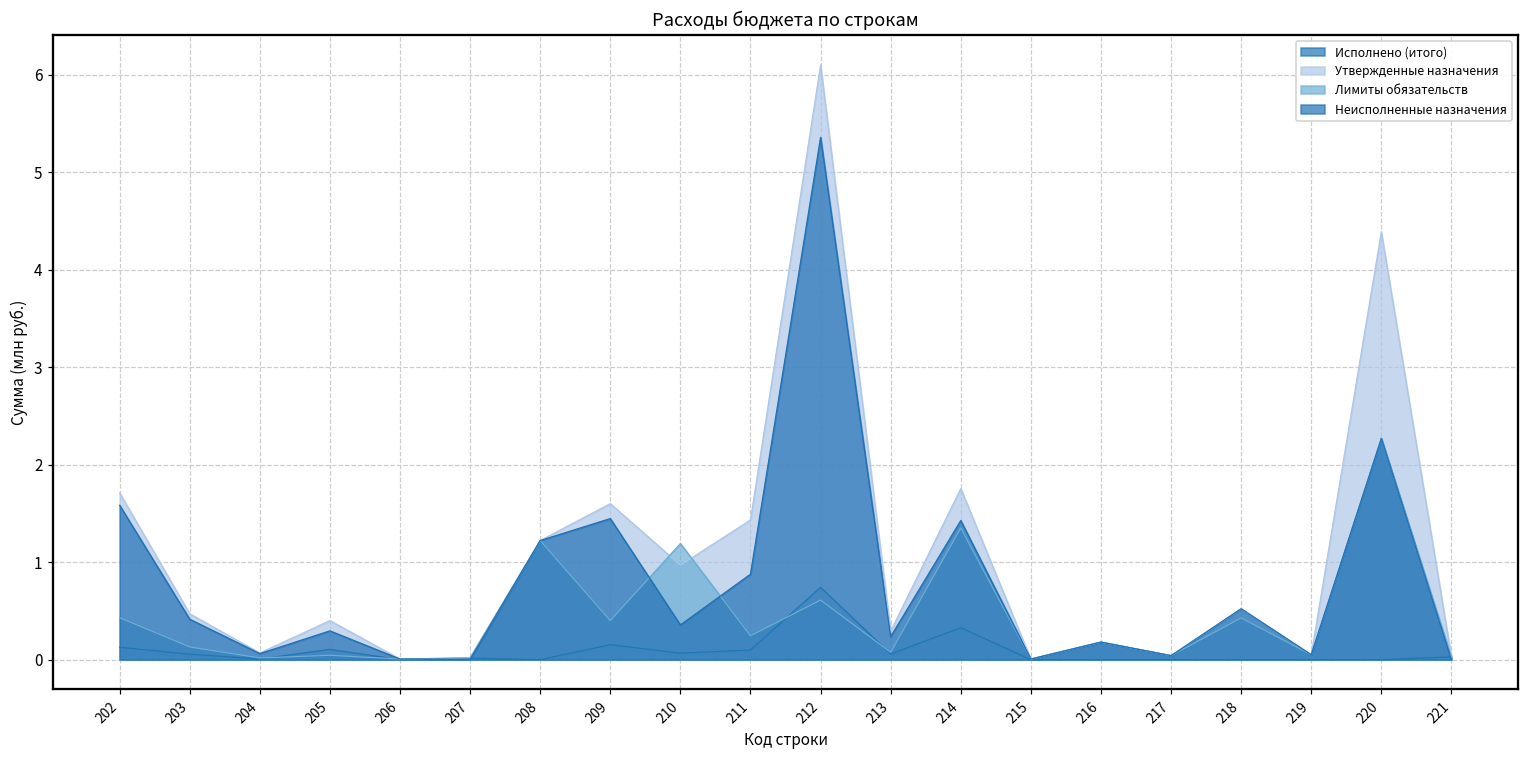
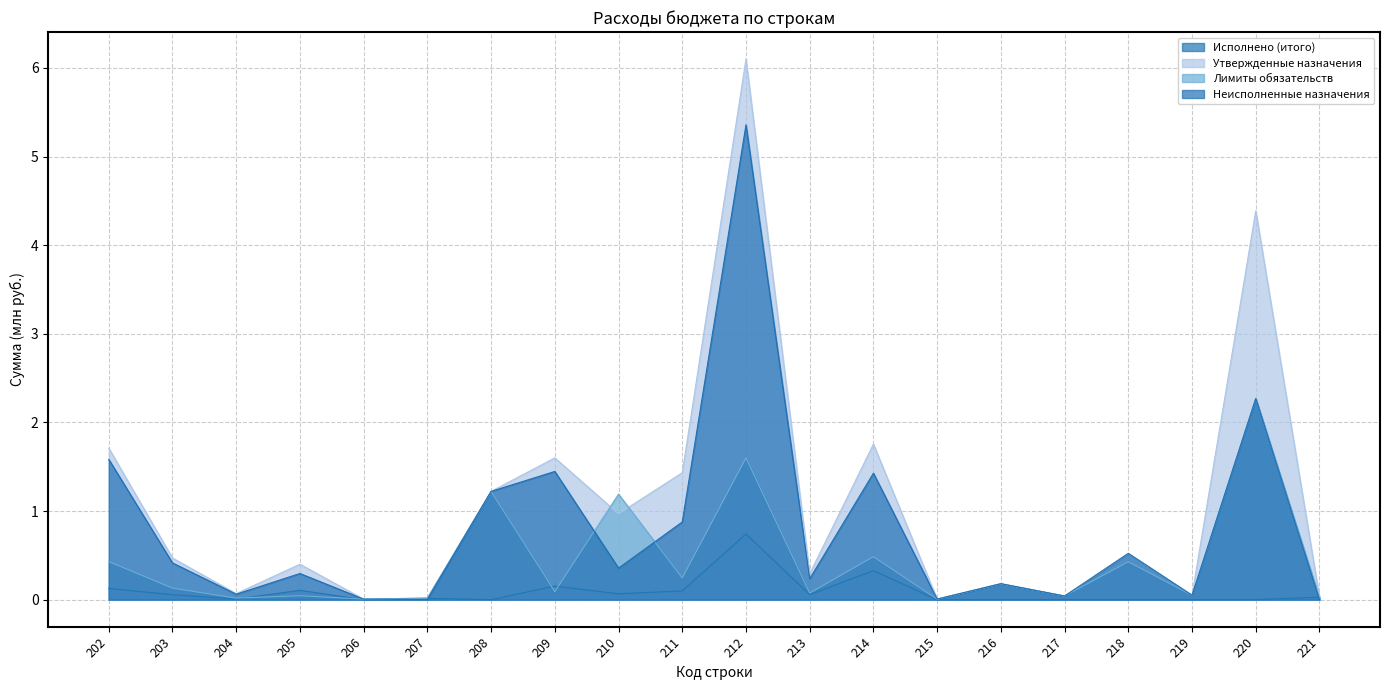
Лимиты обязательств, 209: 0.4 -> 0.1
Лимиты обязательств, 212: 0.6 -> 1.6
Лимиты обязательств, 214: 1.3 -> 0.5
